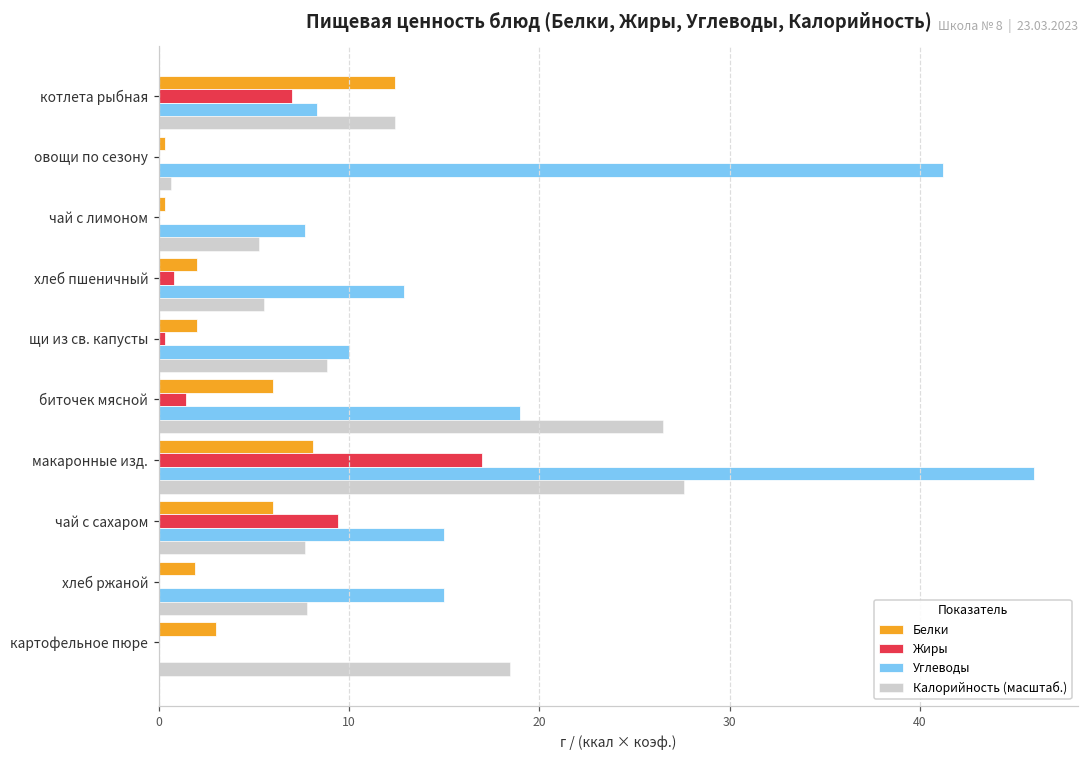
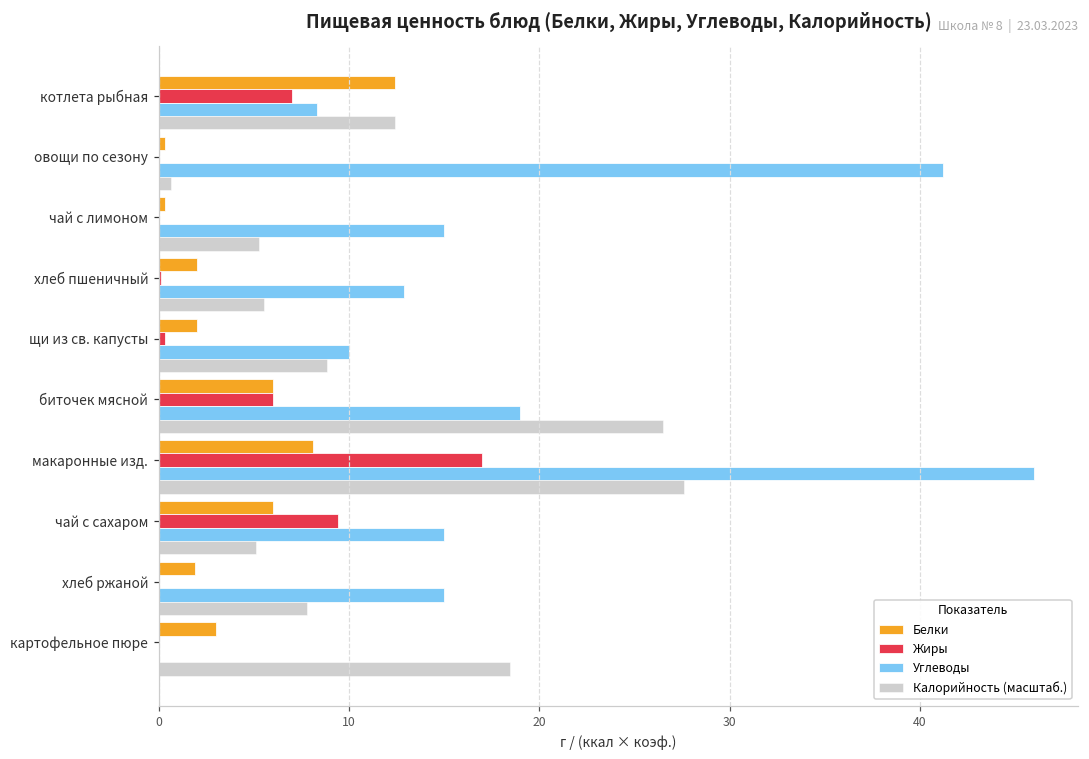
Углеводы, чай с лимоном: 7.7 -> 15.0
Жиры, хлеб пшеничный: 0.8 -> 0.1
Жиры, биточек мясной: 1.4 -> 6.0
Калорийность (масштаб.), чай с сахаром: 7.7 -> 5.1
